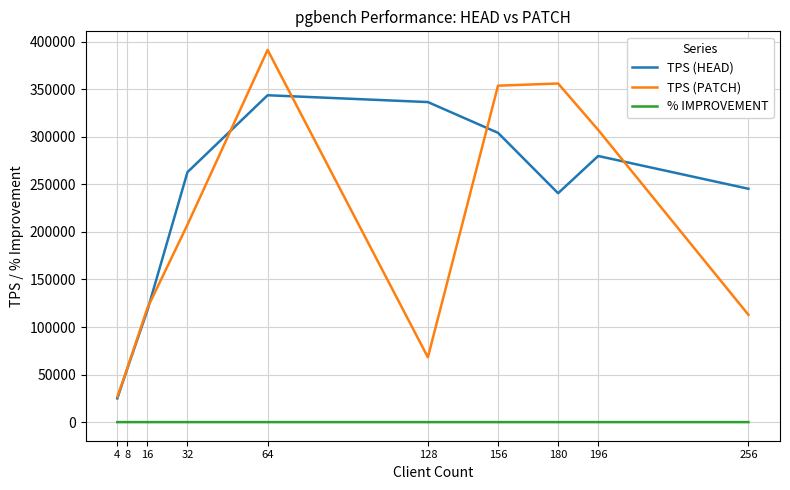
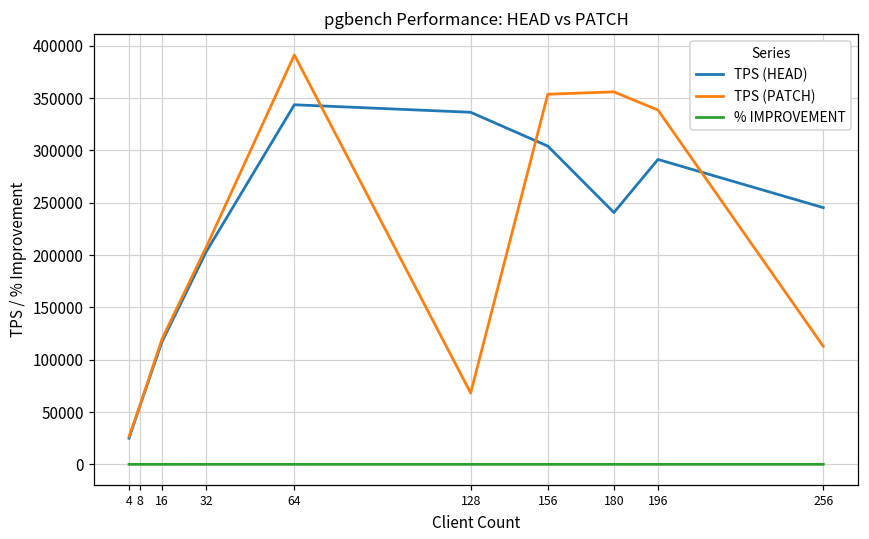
TPS (HEAD), 32: 260000 -> 200000
TPS (HEAD), 196: 280000 -> 290000
TPS (PATCH), 196: 310000 -> 340000
